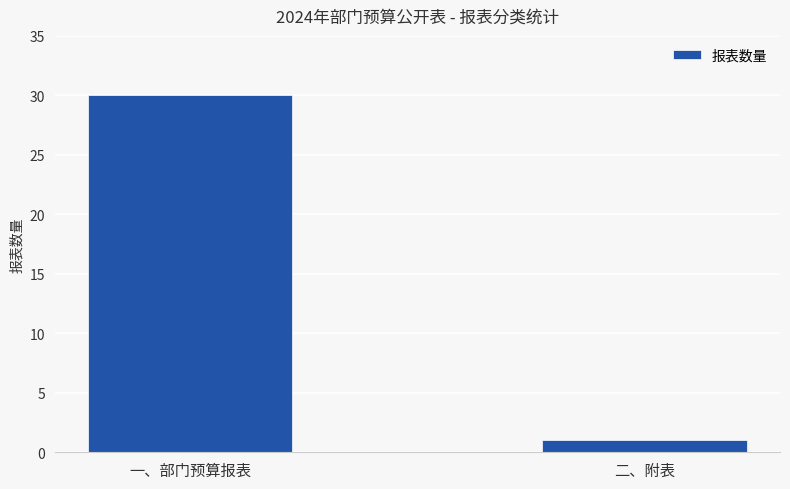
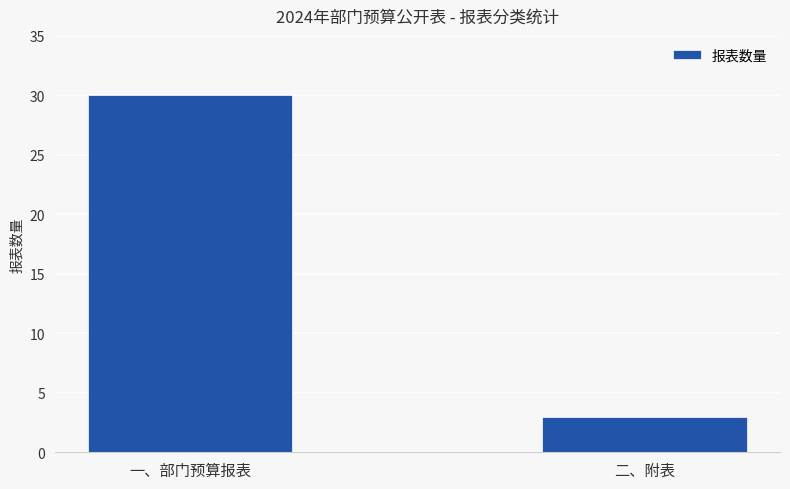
二、附表: 1 -> 3
